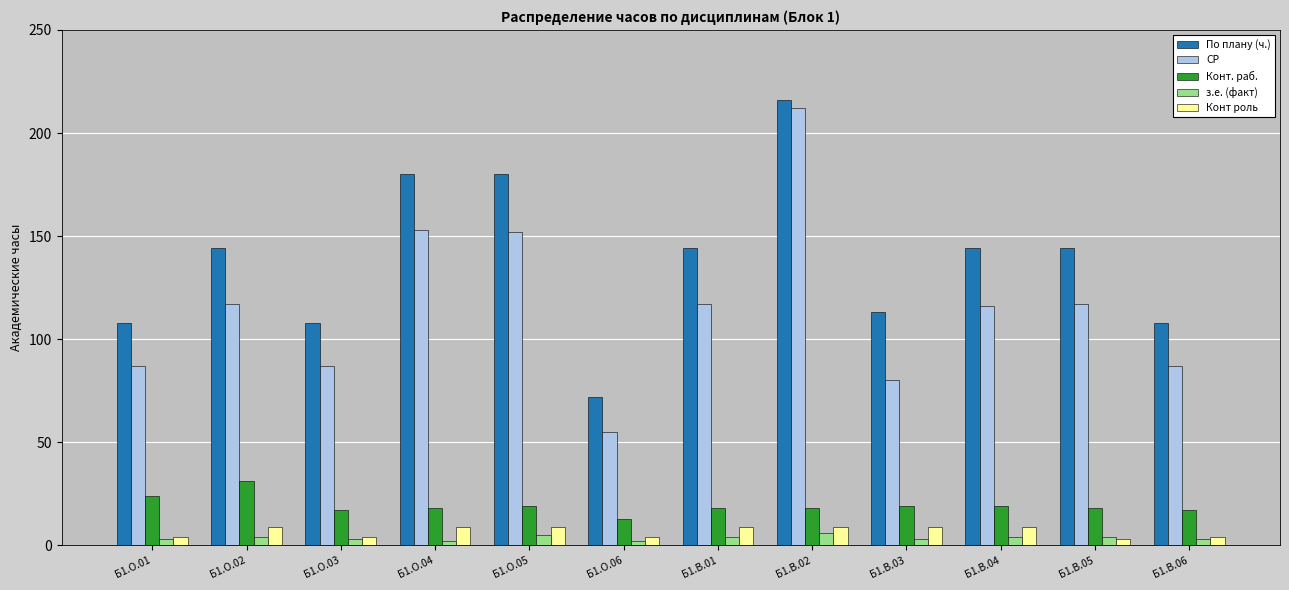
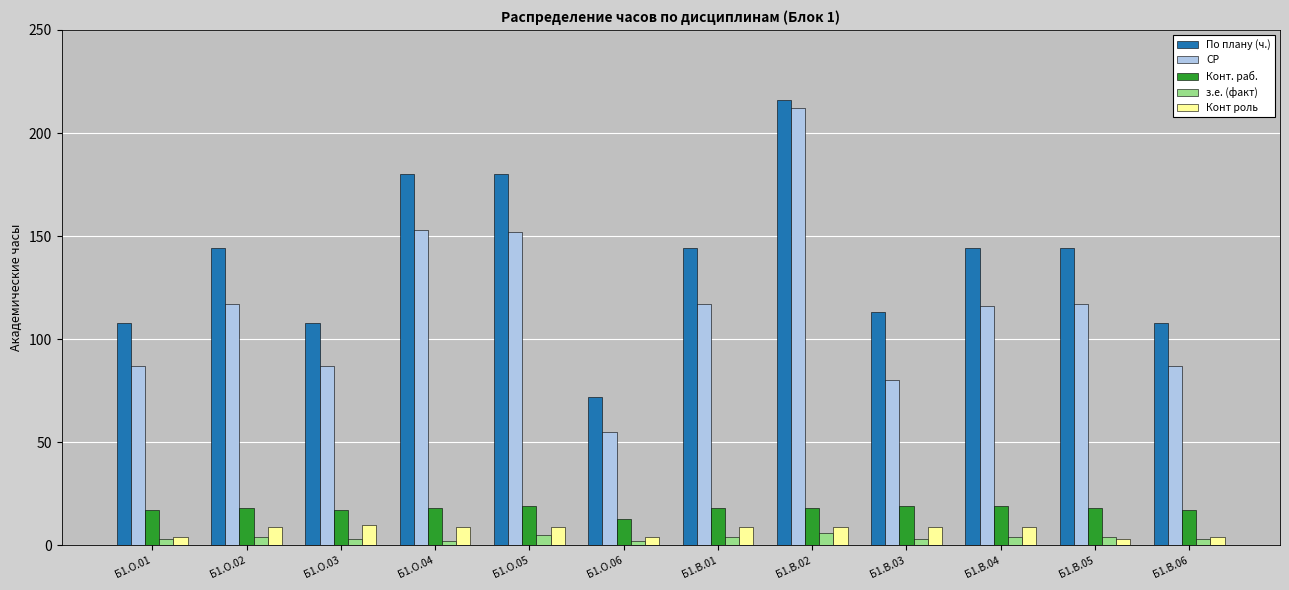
Конт. раб., Б1.О.01: 24 -> 17
Конт. раб., Б1.О.02: 31 -> 18
Конт роль, Б1.О.03: 4 -> 10
